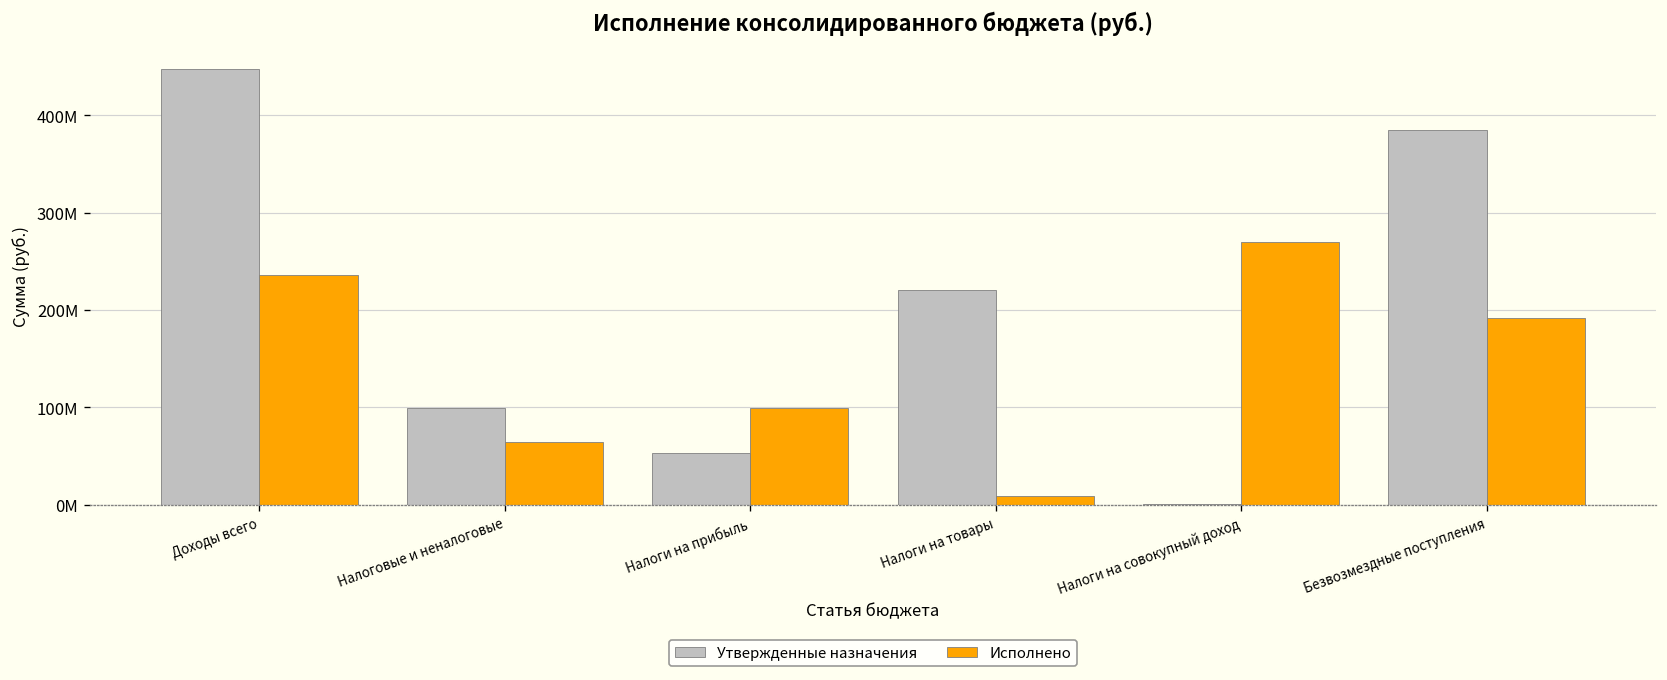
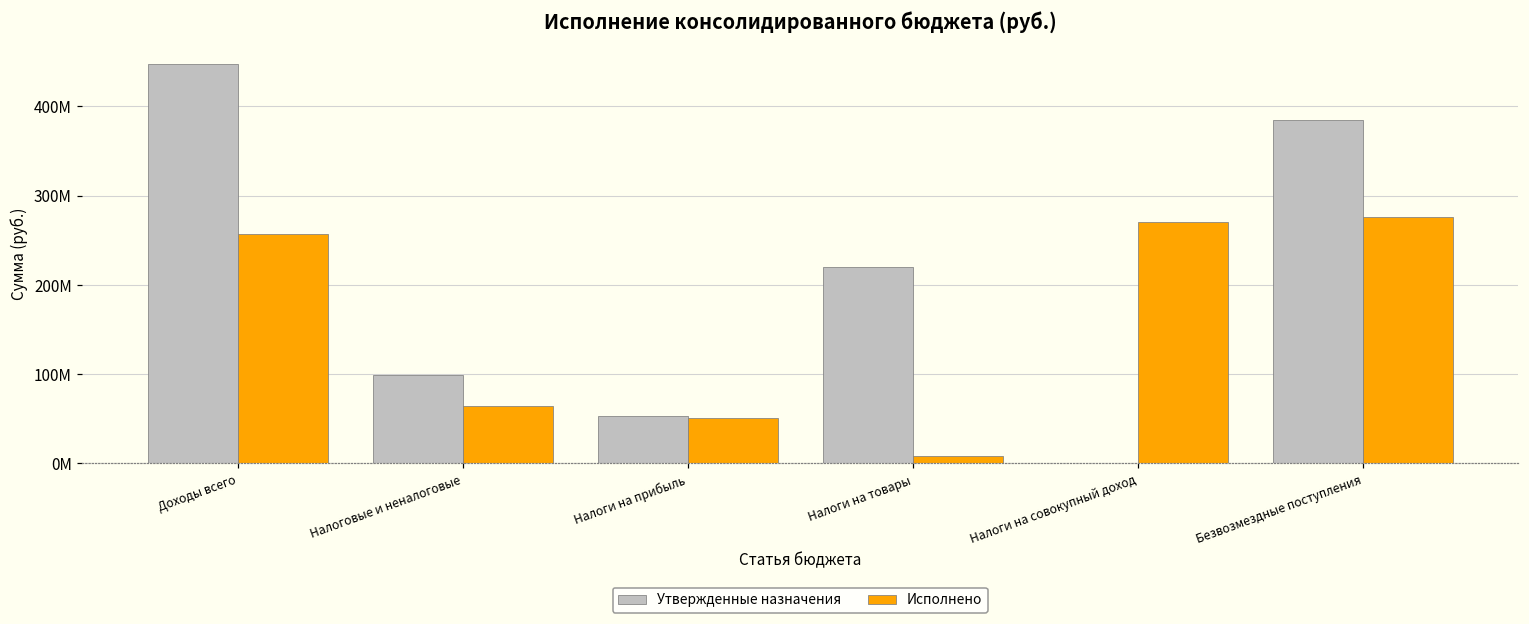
Исполнено, Доходы всего: 240000000 -> 260000000
Исполнено, Налоги на прибыль: 100000000 -> 50000000
Исполнено, Безвозмездные поступления: 190000000 -> 280000000
